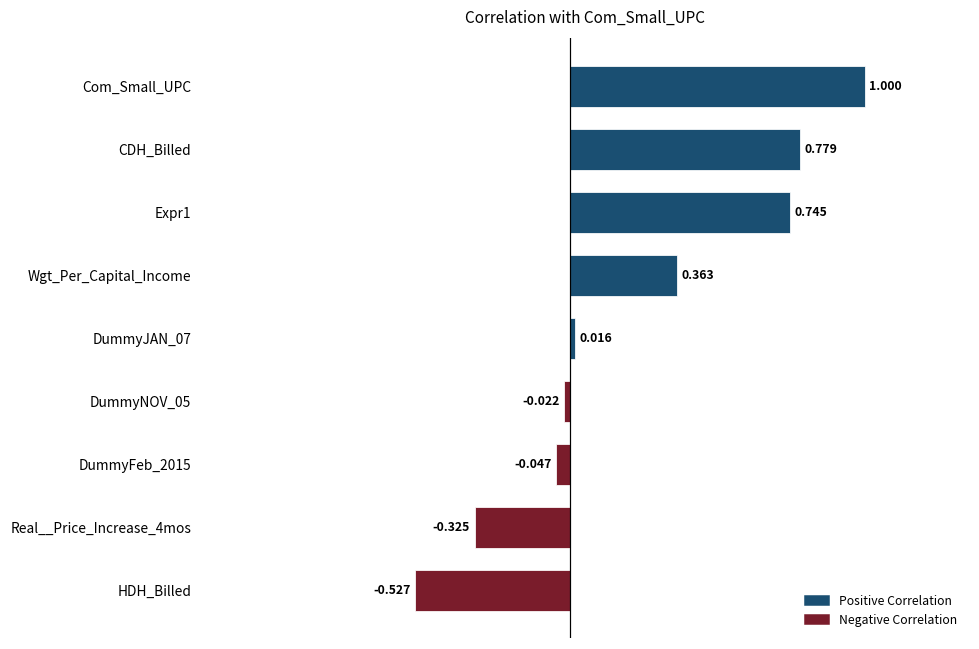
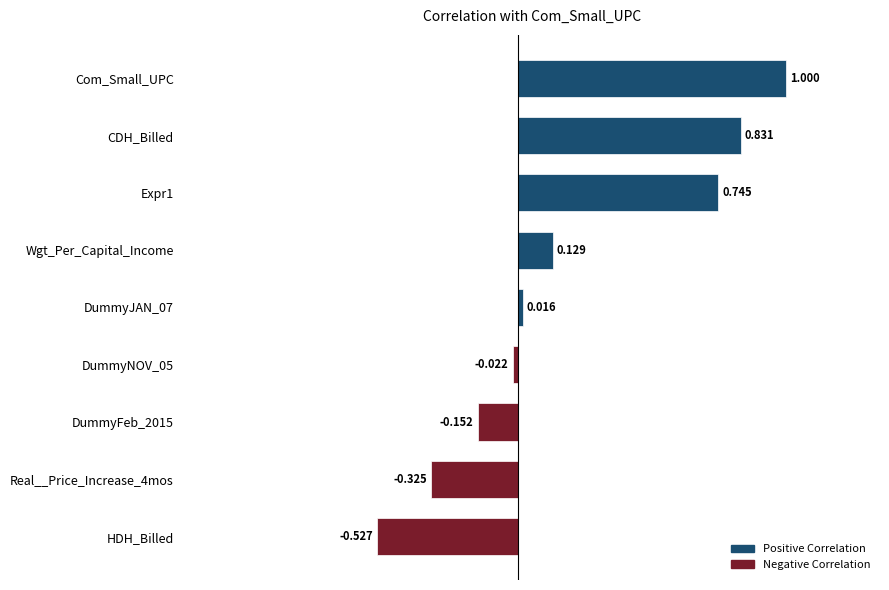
CDH_Billed: 0.779 -> 0.831
Wgt_Per_Capital_Income: 0.363 -> 0.129
DummyFeb_2015: -0.047 -> -0.152
